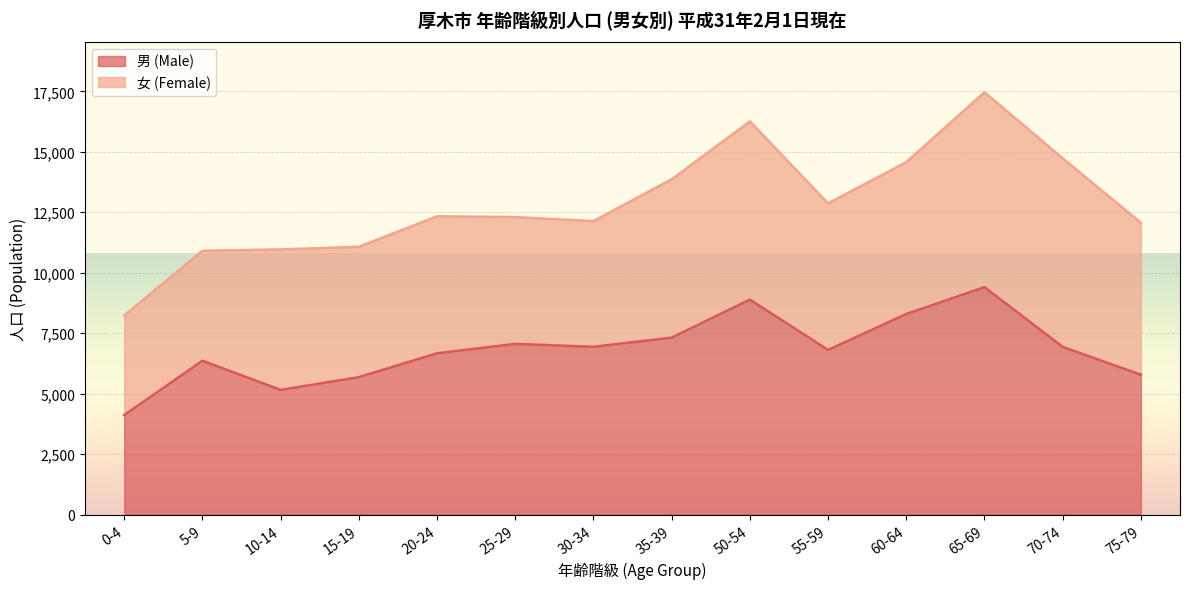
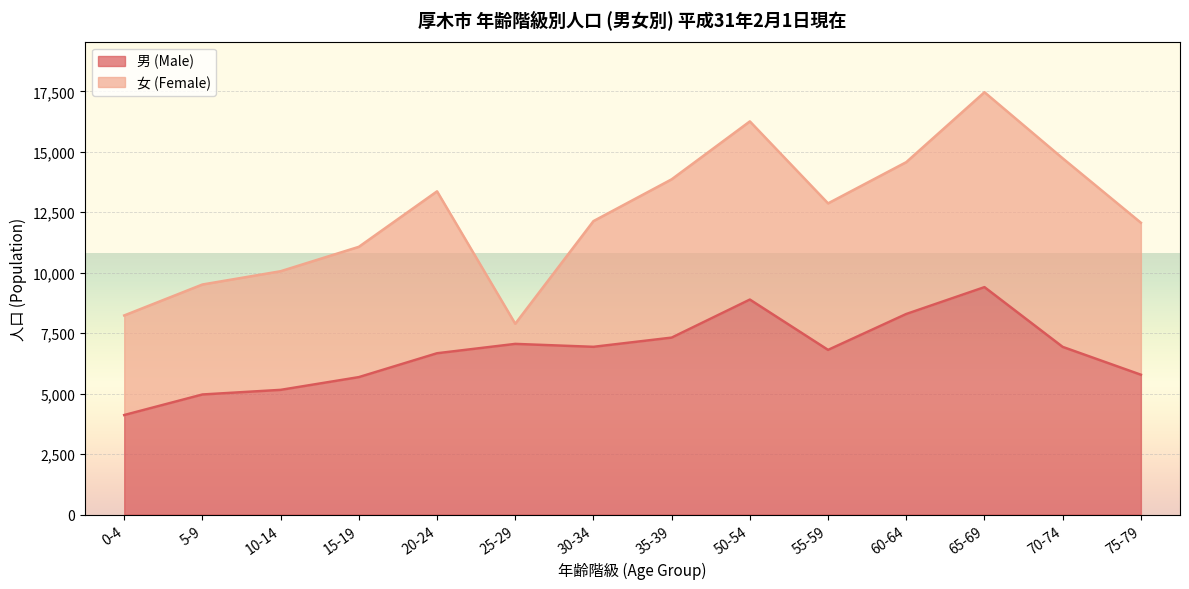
男 (Male), 5-9: 6,400 -> 5,000
女 (Female), 10-14: 5,800 -> 4,900
女 (Female), 20-24: 5,700 -> 6,700
女 (Female), 25-29: 5,200 -> 800
